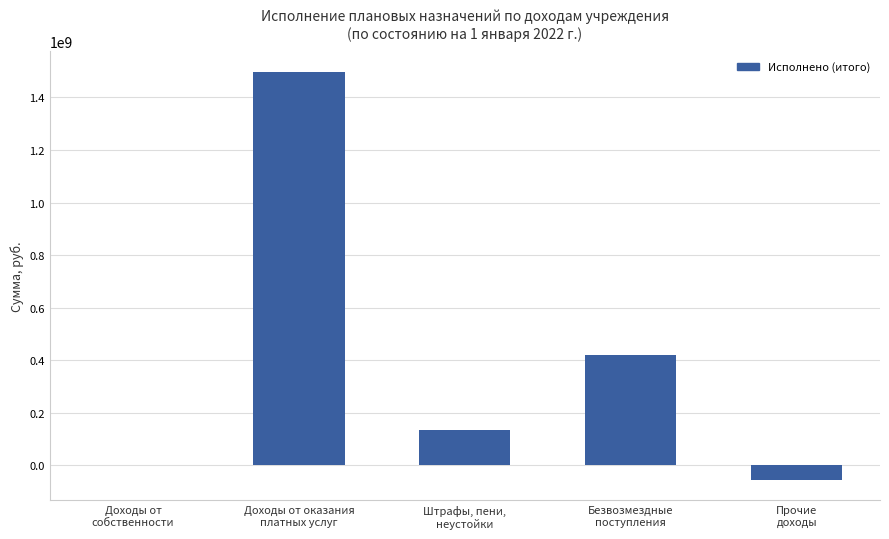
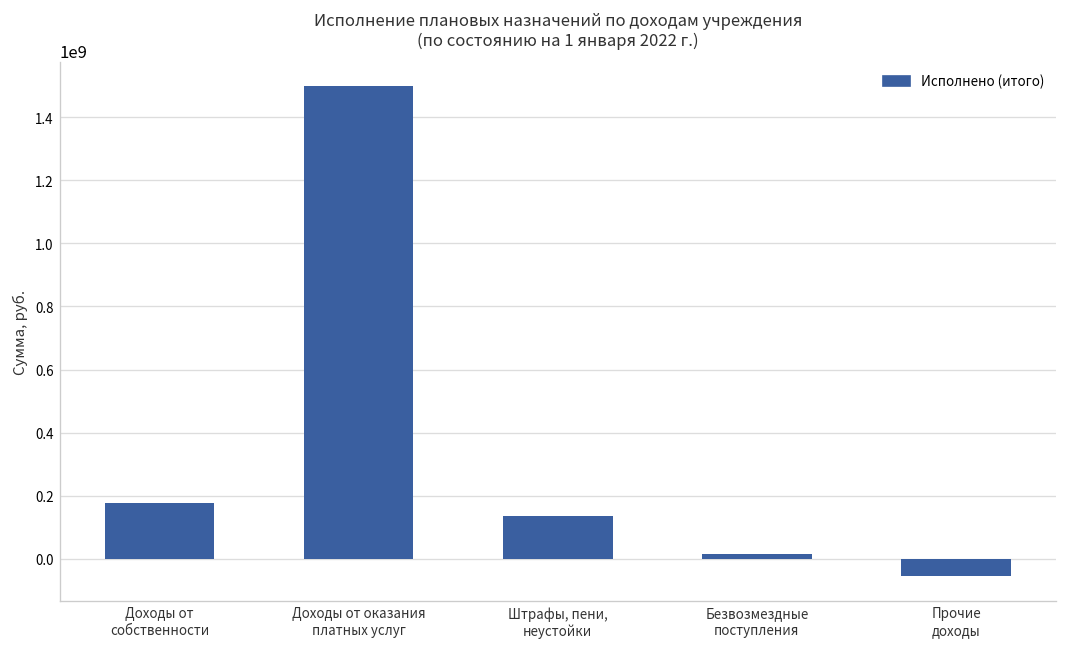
Доходы от собственности: 0 -> 180000000
Безвозмездные поступления: 420000000 -> 10000000
